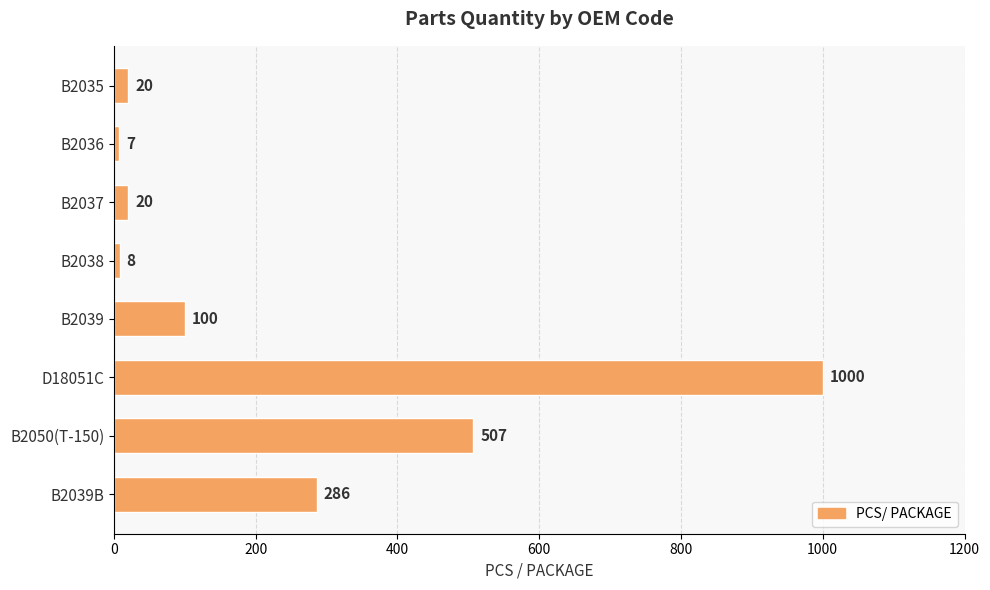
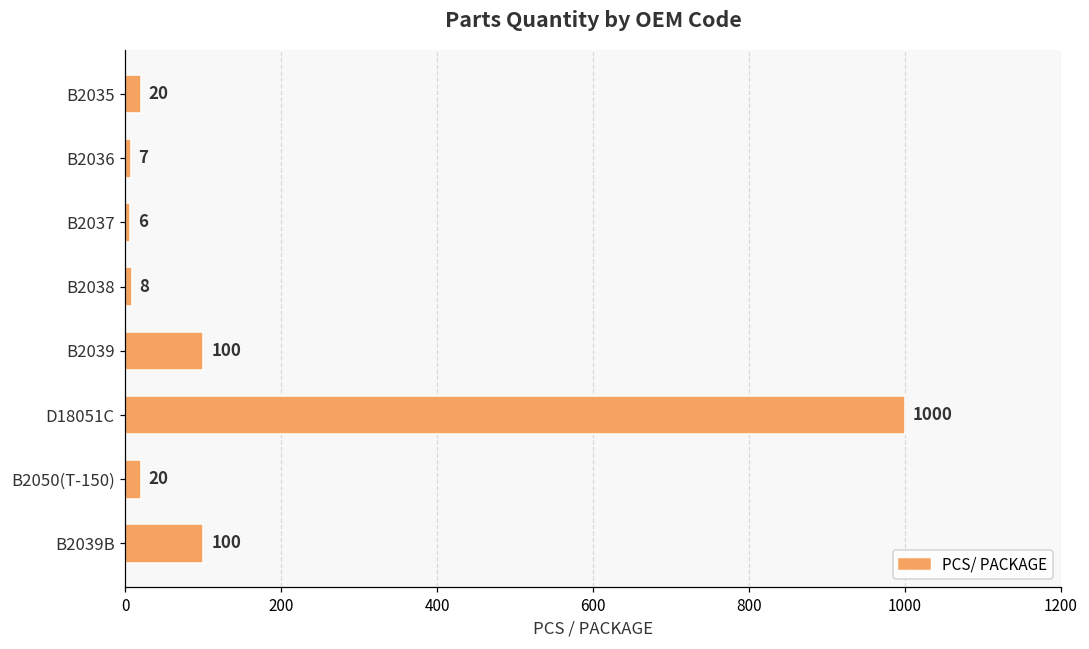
B2037: 20 -> 6
B2050(T-150): 507 -> 20
B2039B: 286 -> 100
